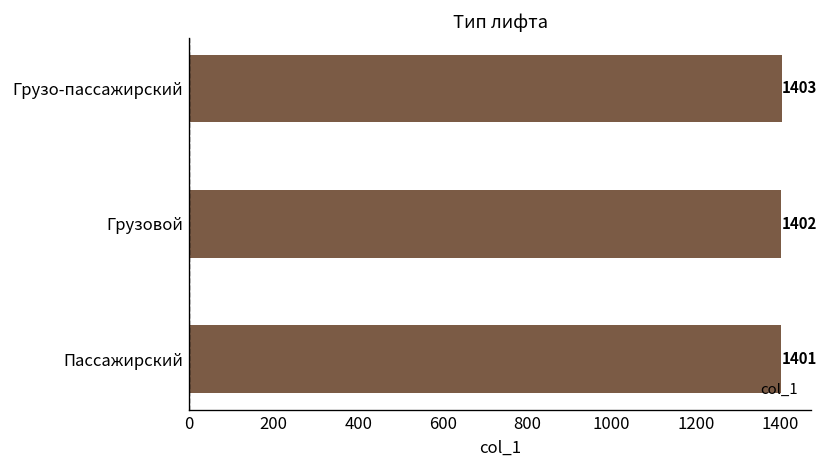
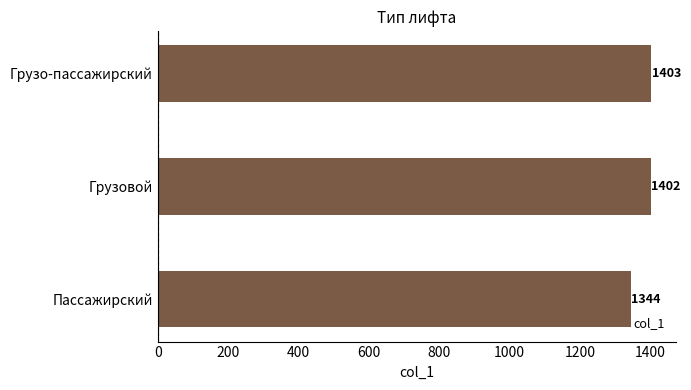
Пассажирский: 1401 -> 1344
